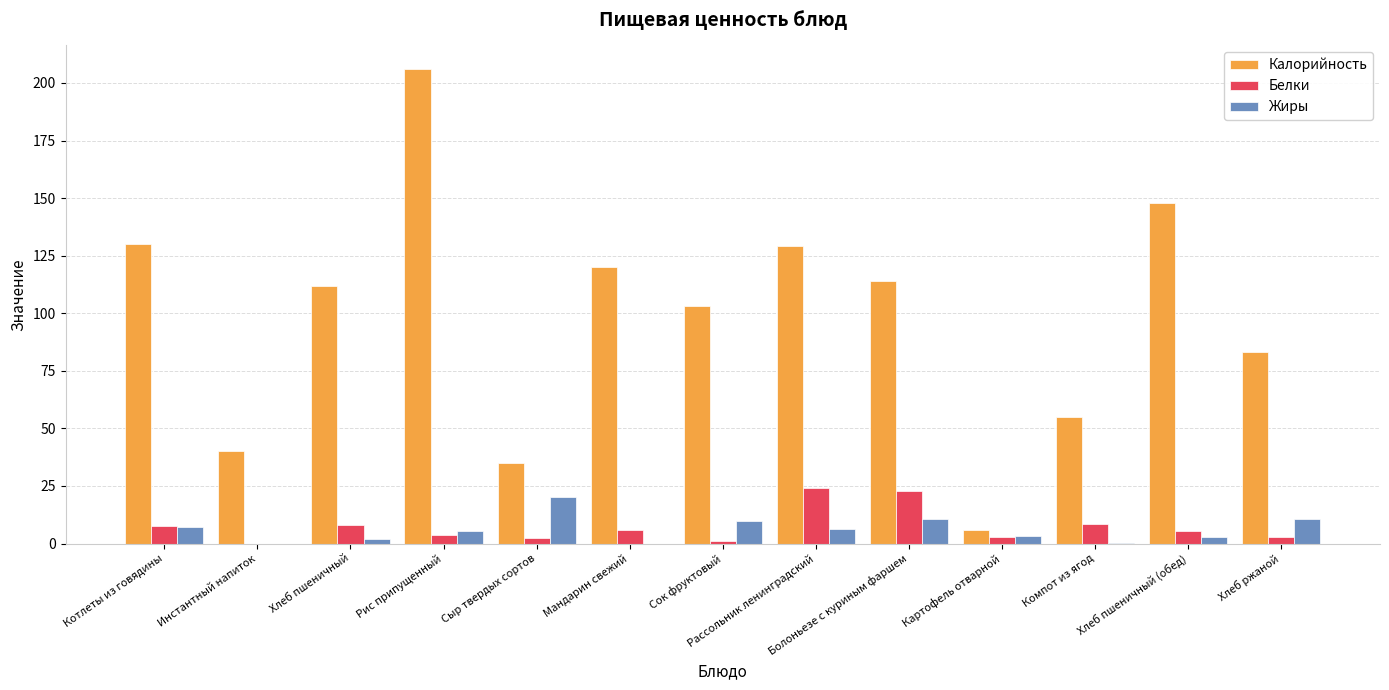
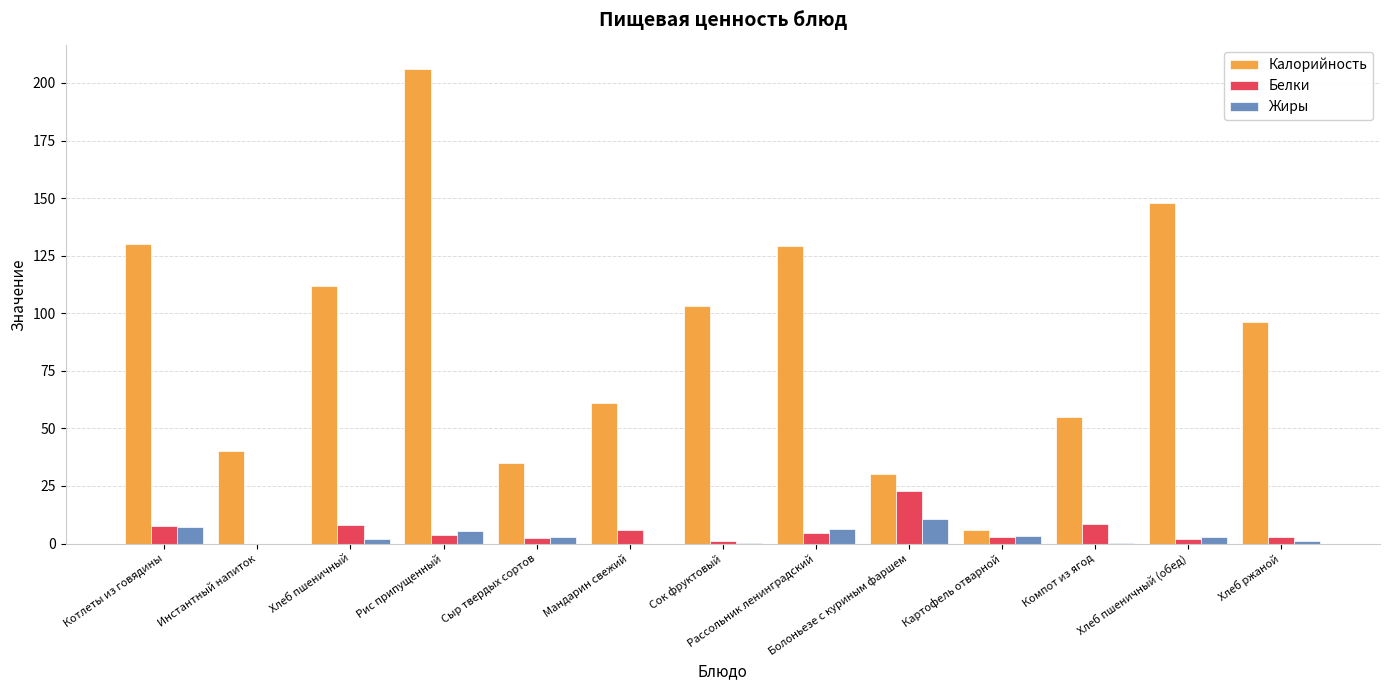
Жиры, Сыр твердых сортов: 20 -> 3
Калорийность, Мандарин свежий: 120 -> 61
Жиры, Сок фруктовый: 10 -> 0
Белки, Рассольник ленинградский: 24 -> 5
Калорийность, Болоньезе с куриным фаршем: 114 -> 30
Белки, Хлеб пшеничный (обед): 5 -> 2
Калорийность, Хлеб ржаной: 83 -> 96
Жиры, Хлеб ржаной: 11 -> 1
